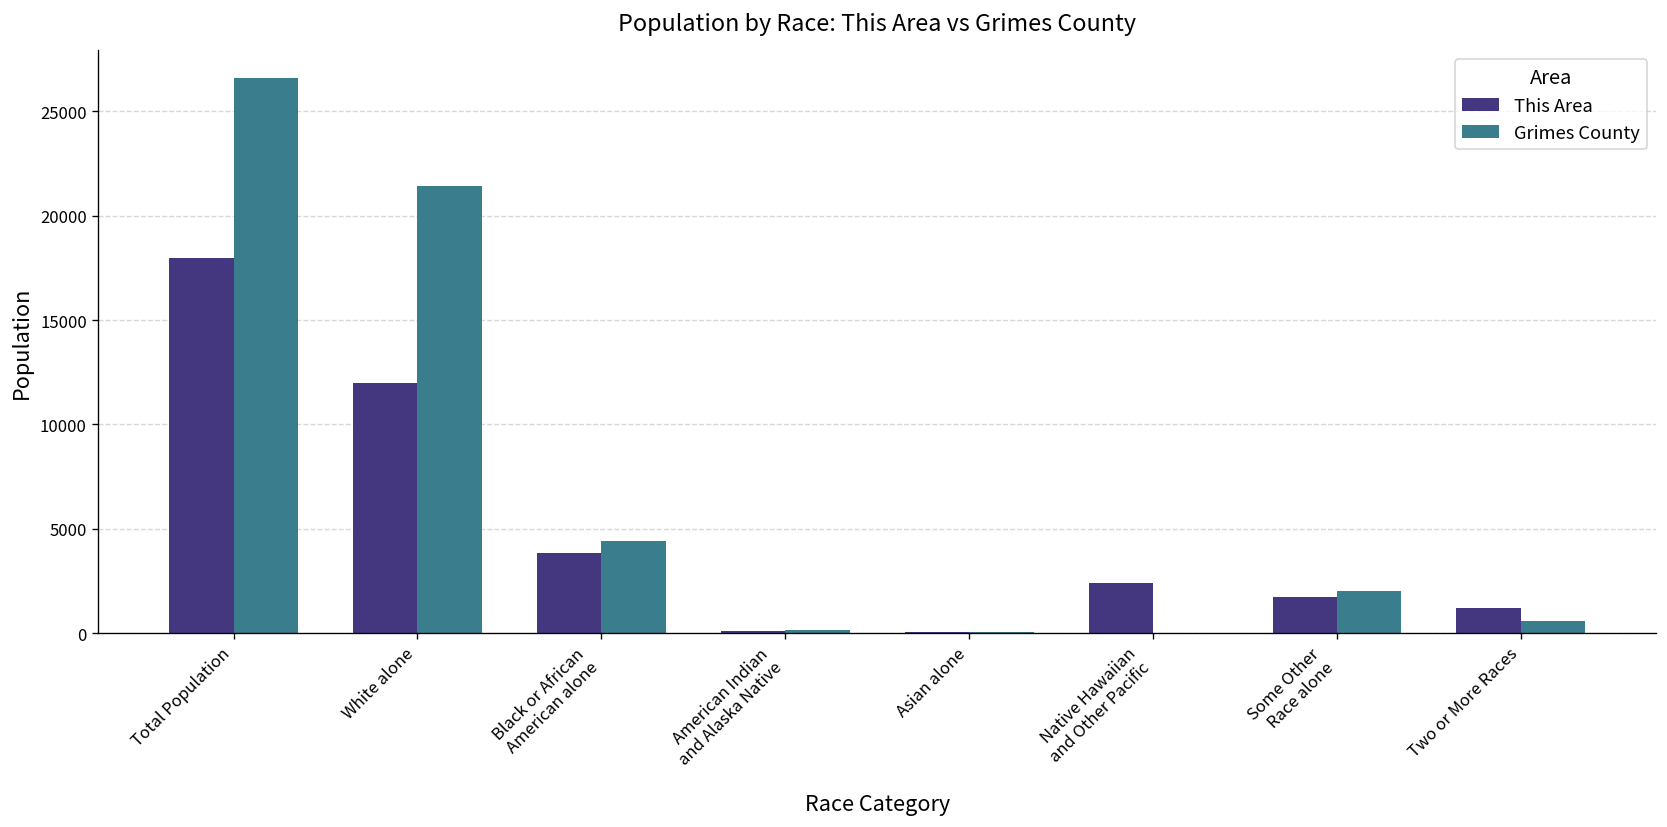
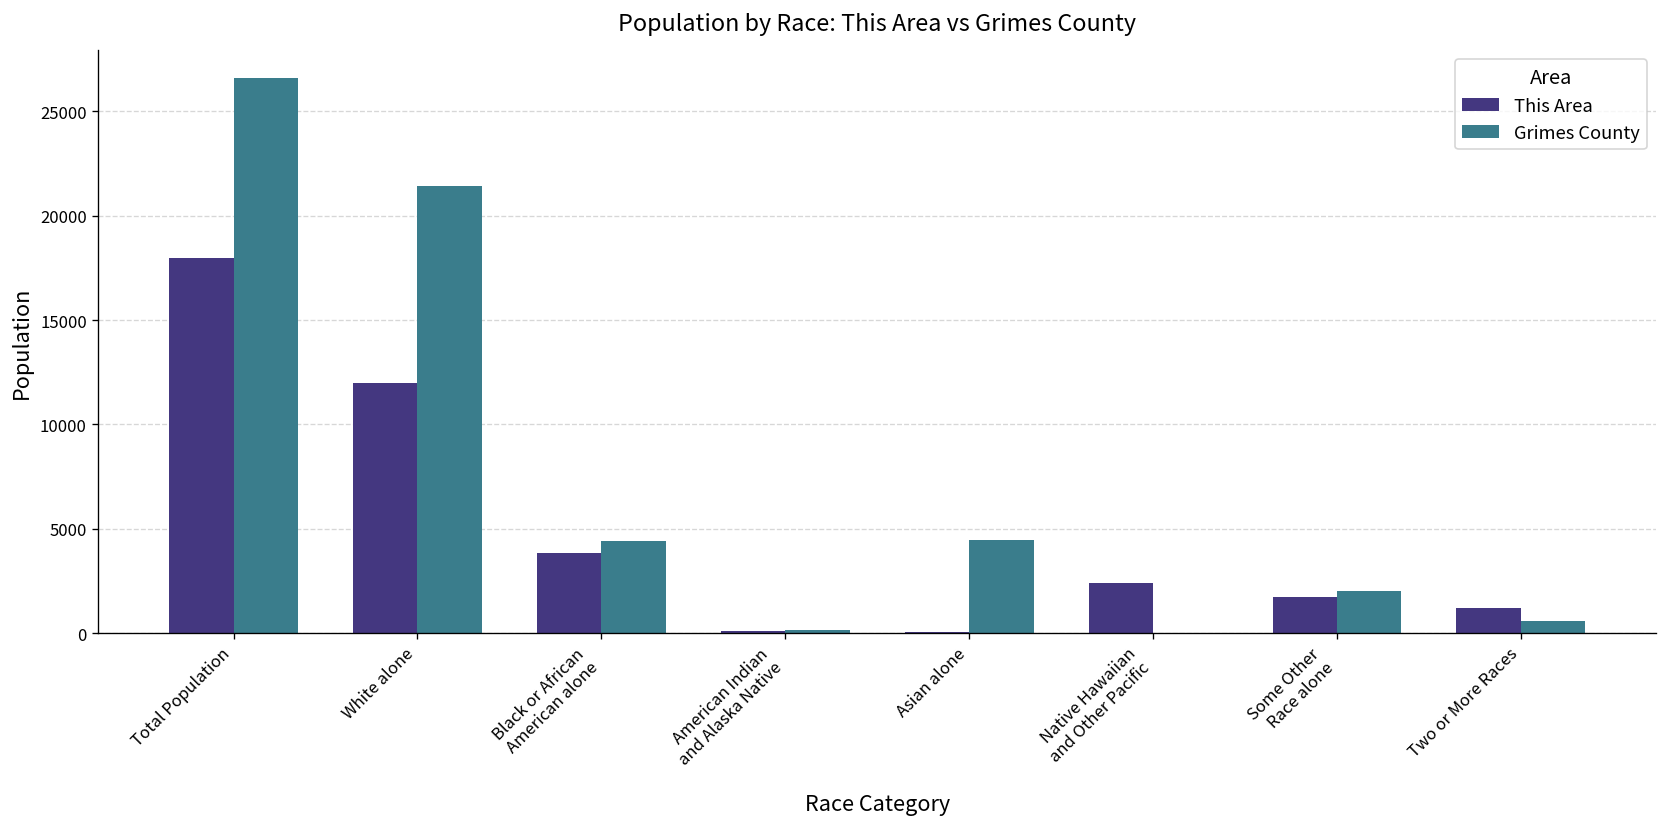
Grimes County, Asian alone: 100 -> 4500
